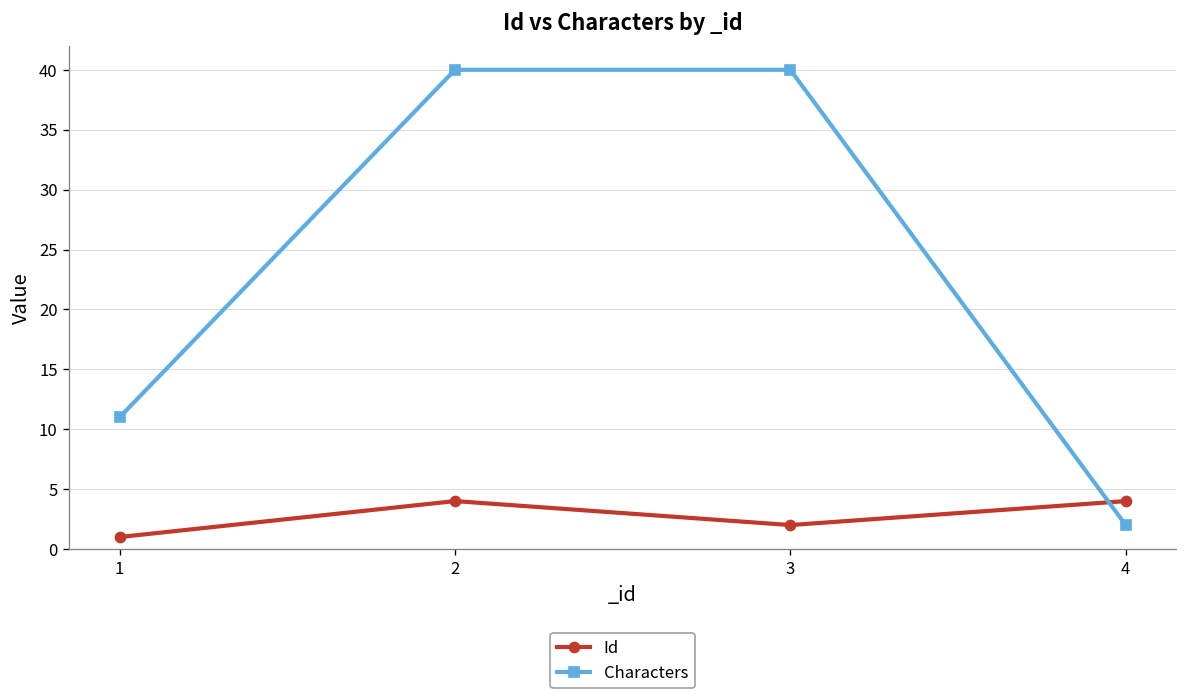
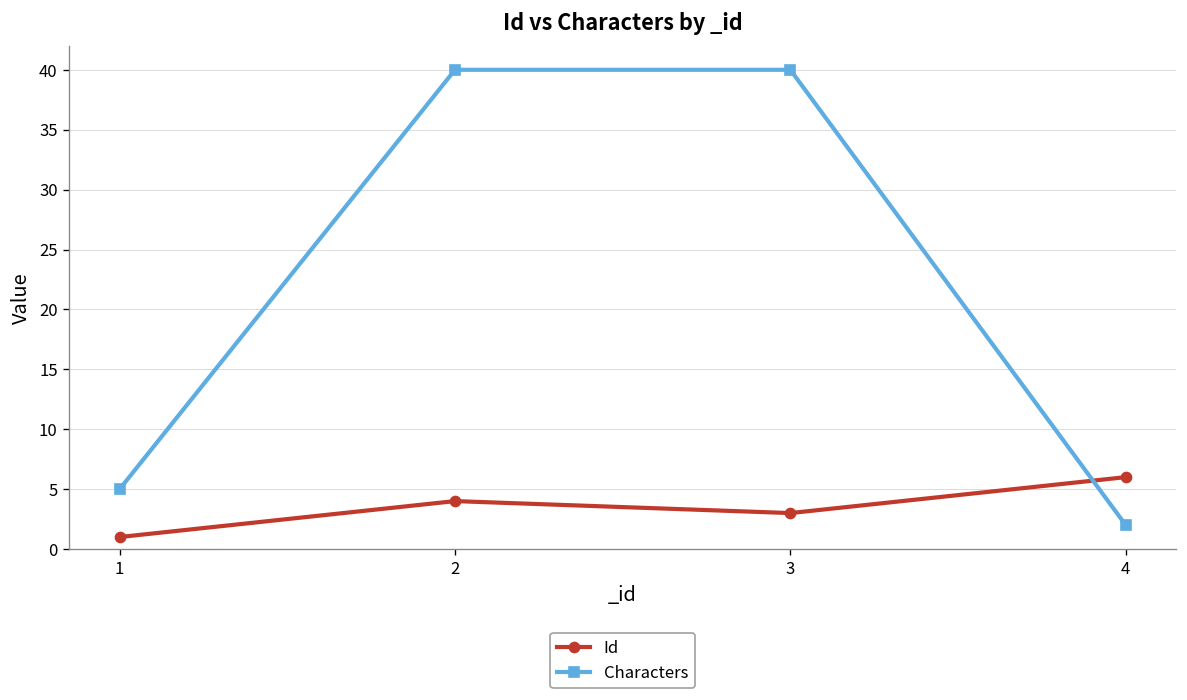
Characters, 1: 11 -> 5
Id, 3: 2 -> 3
Id, 4: 4 -> 6
